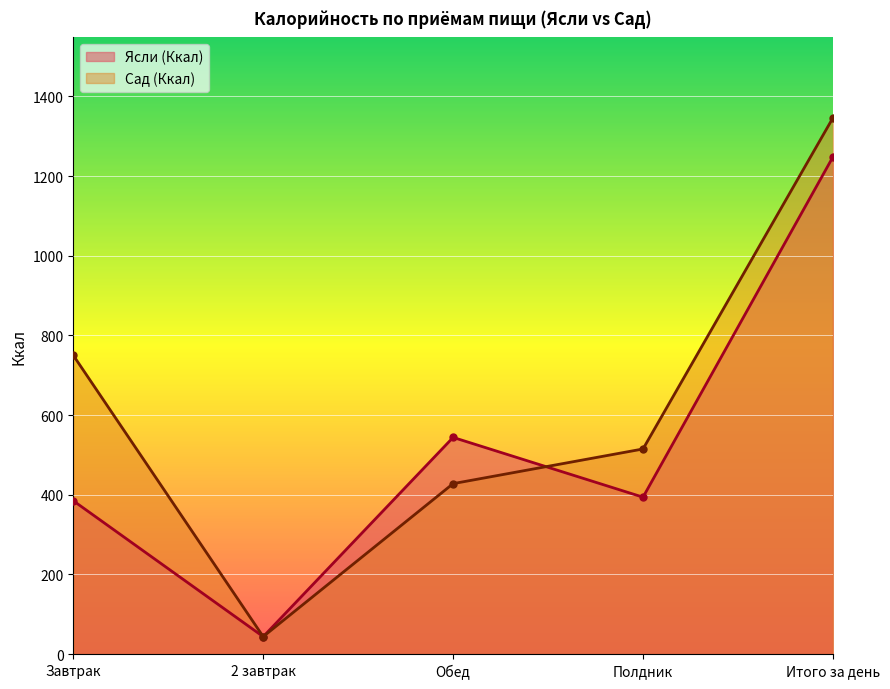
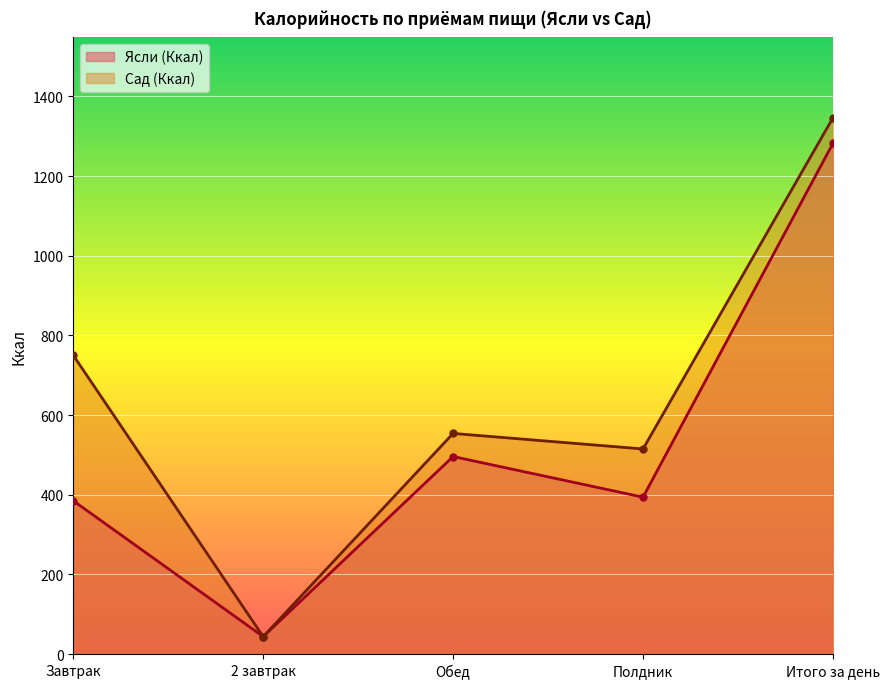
Ясли (Ккал), Обед: 540 -> 500
Сад (Ккал), Обед: 430 -> 550
Ясли (Ккал), Итого за день: 1250 -> 1280
